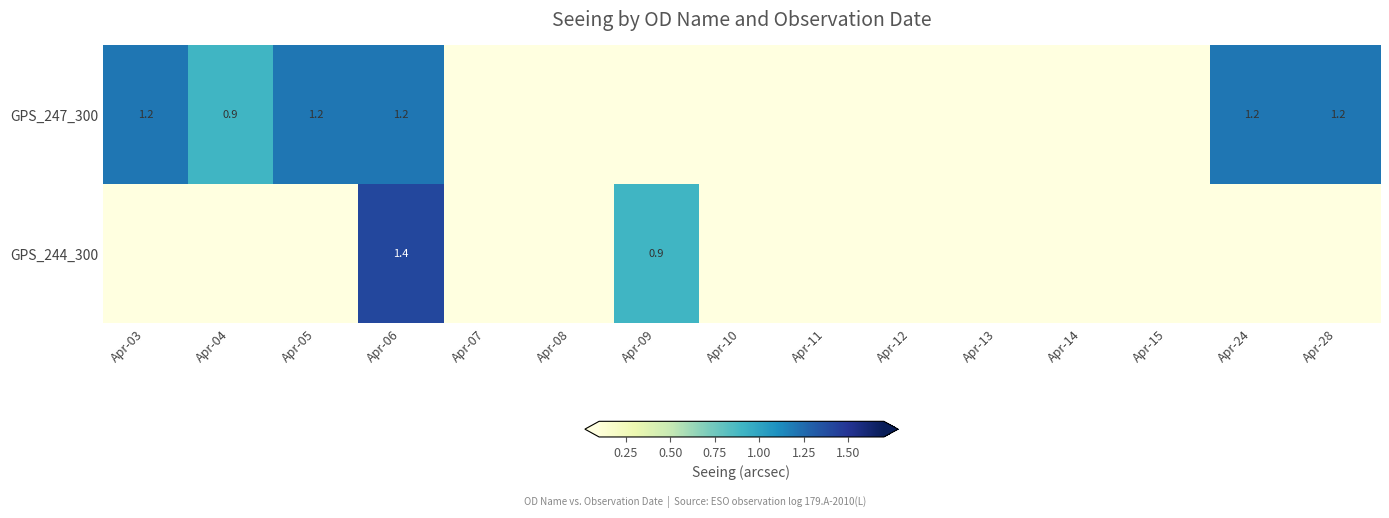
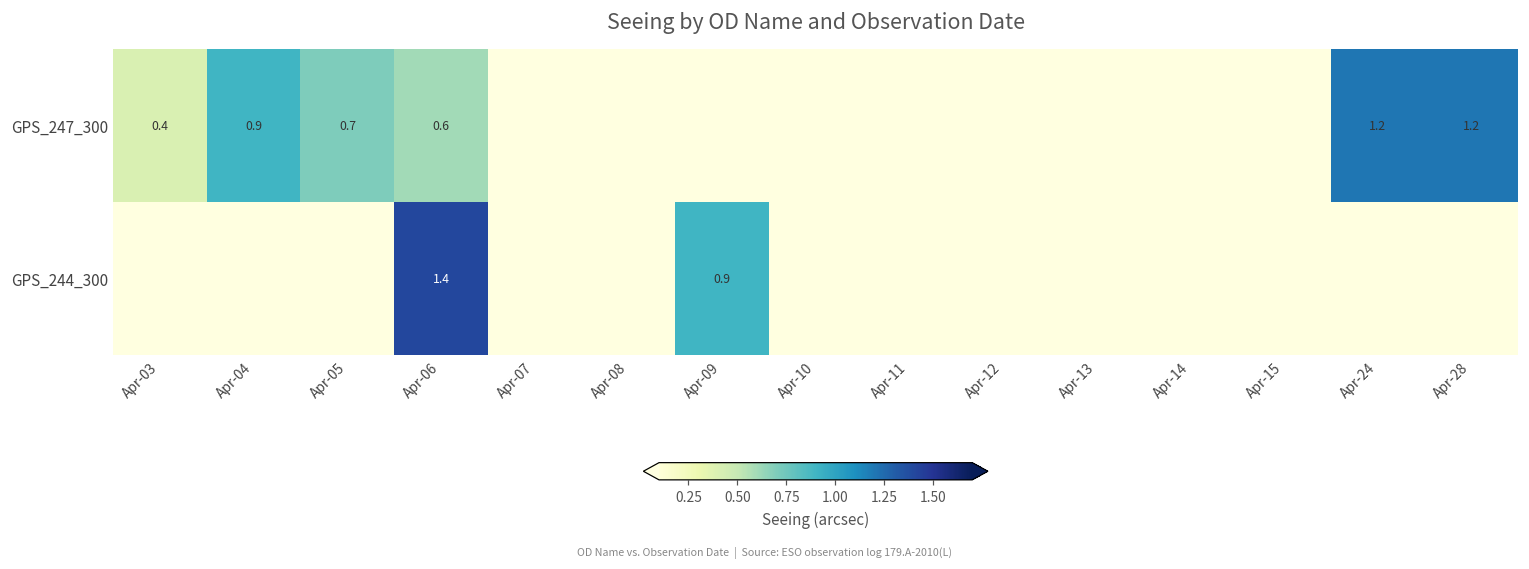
GPS_247_300, Apr-03: 1.2 -> 0.4
GPS_247_300, Apr-05: 1.2 -> 0.7
GPS_247_300, Apr-06: 1.2 -> 0.6
